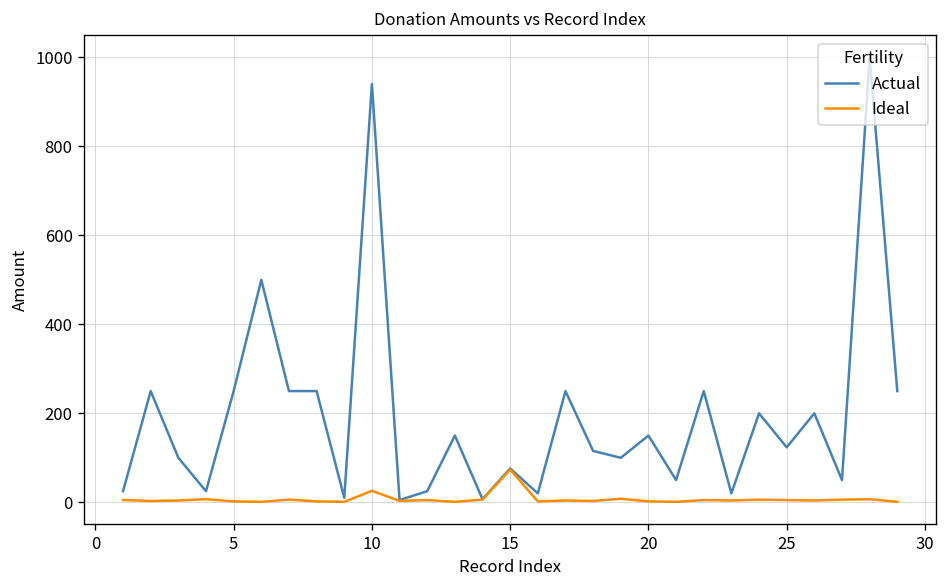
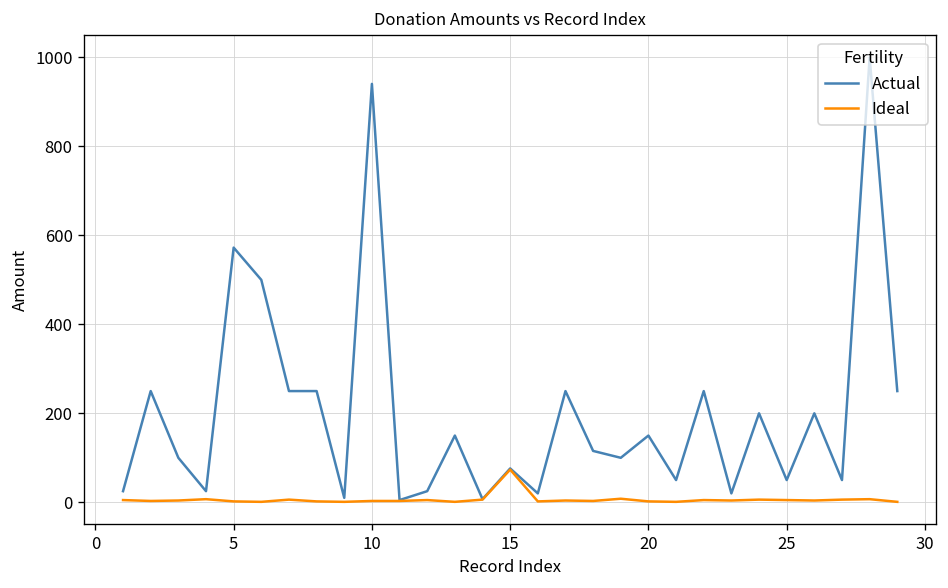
Actual, 5: 250 -> 570
Ideal, 10: 30 -> 0
Actual, 25: 120 -> 50
